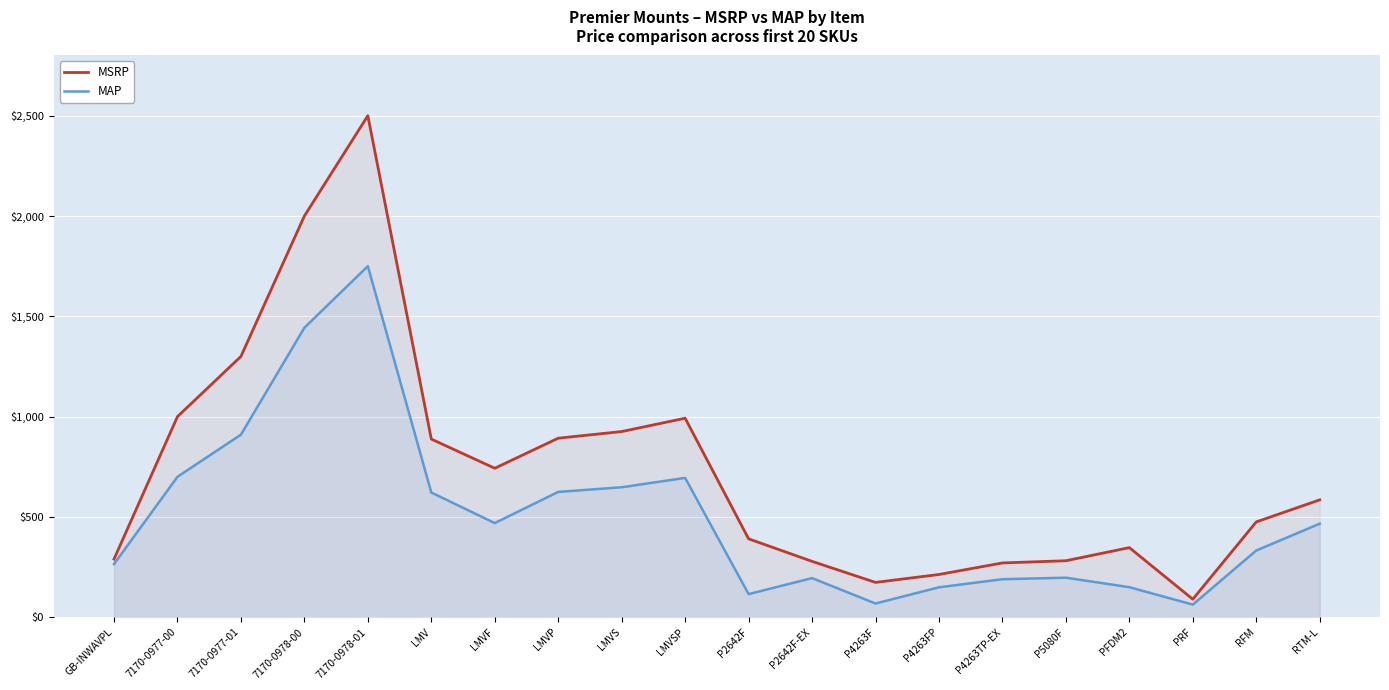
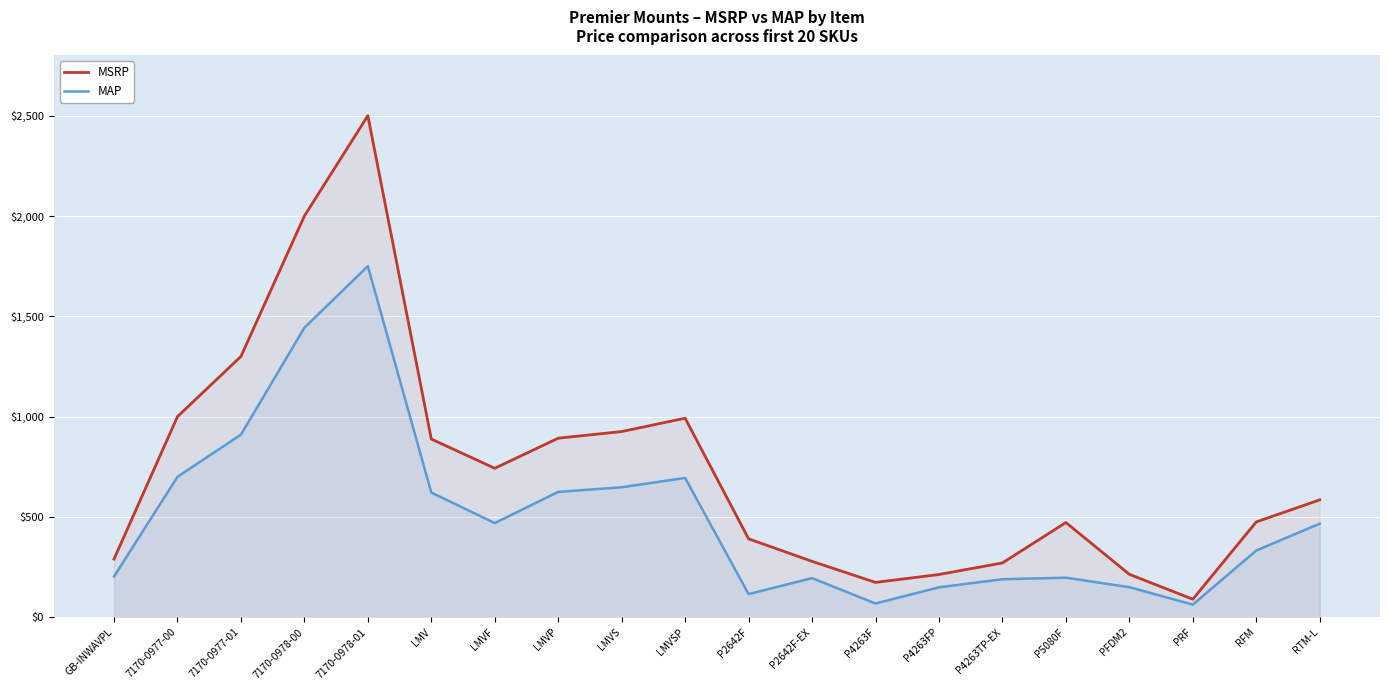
MAP, GB-INWAVPL: $270 -> $200
MSRP, P5080F: $280 -> $470
MSRP, PFDM2: $350 -> $210
